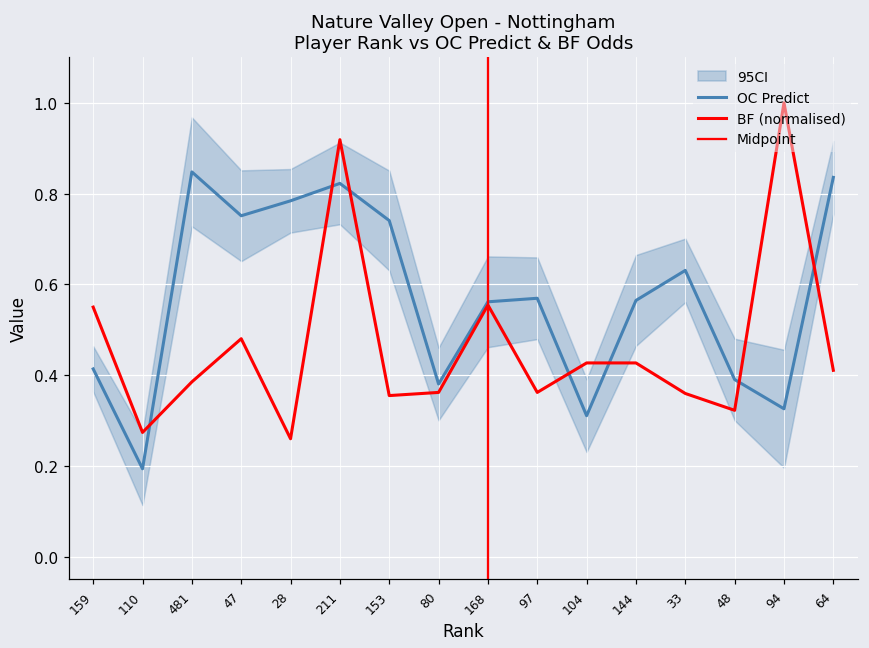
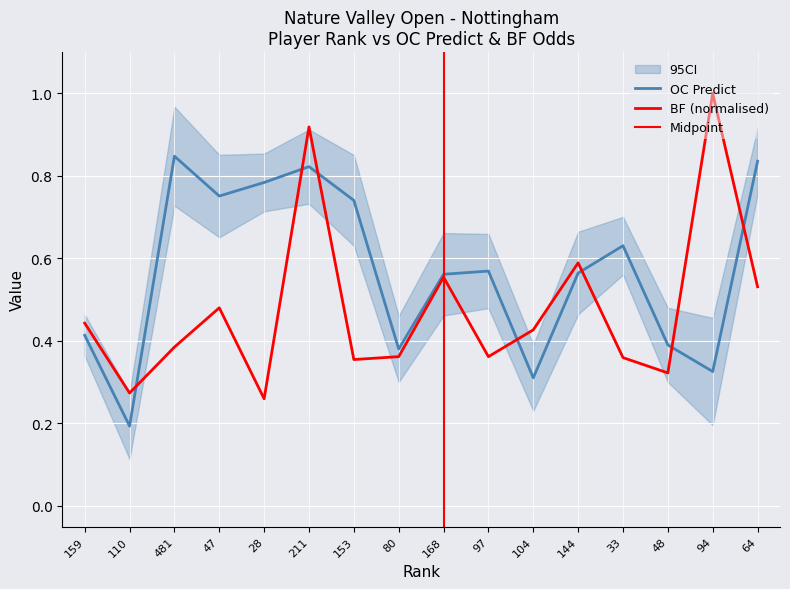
BF (normalised), 159: 0.55 -> 0.44
BF (normalised), 144: 0.43 -> 0.59
BF (normalised), 64: 0.41 -> 0.53
